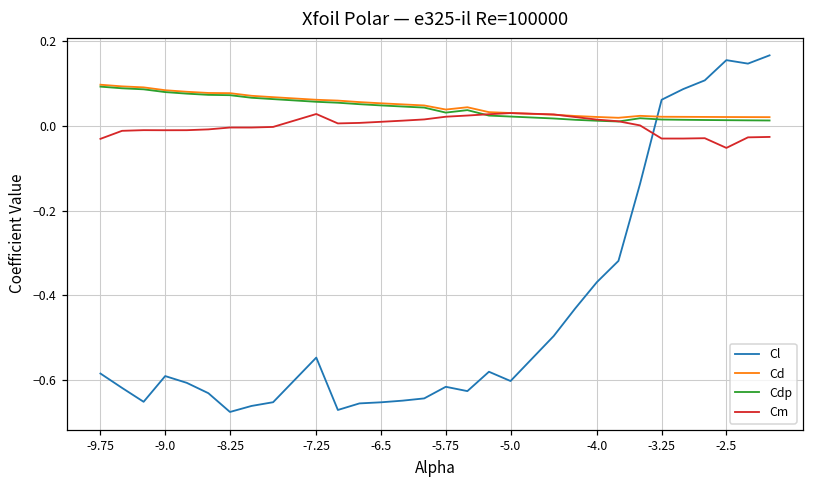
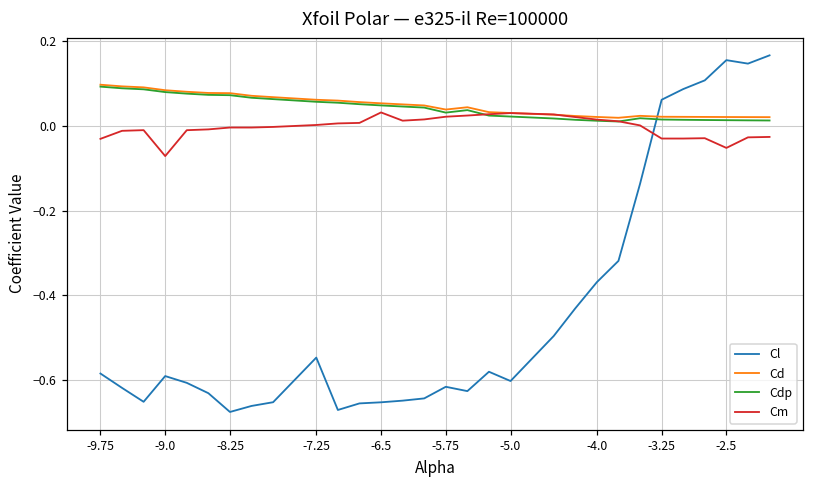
Cm, -9.0: -0.01 -> -0.07
Cm, -7.25: 0.03 -> 0.00
Cm, -6.5: 0.01 -> 0.03
